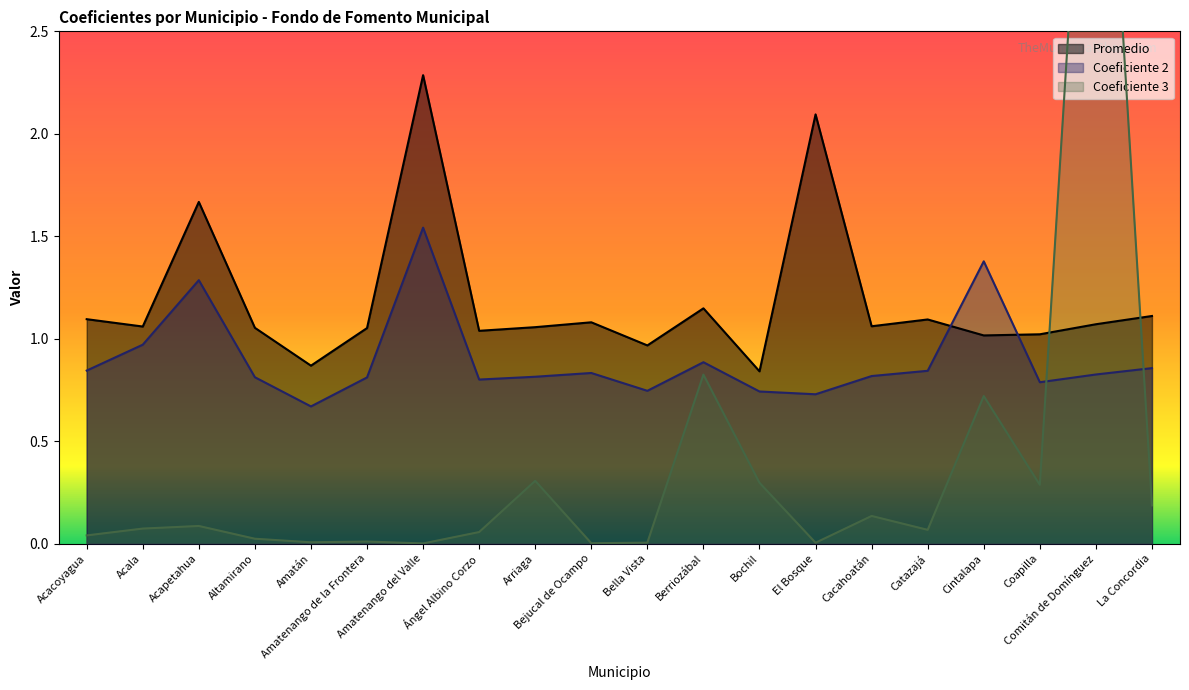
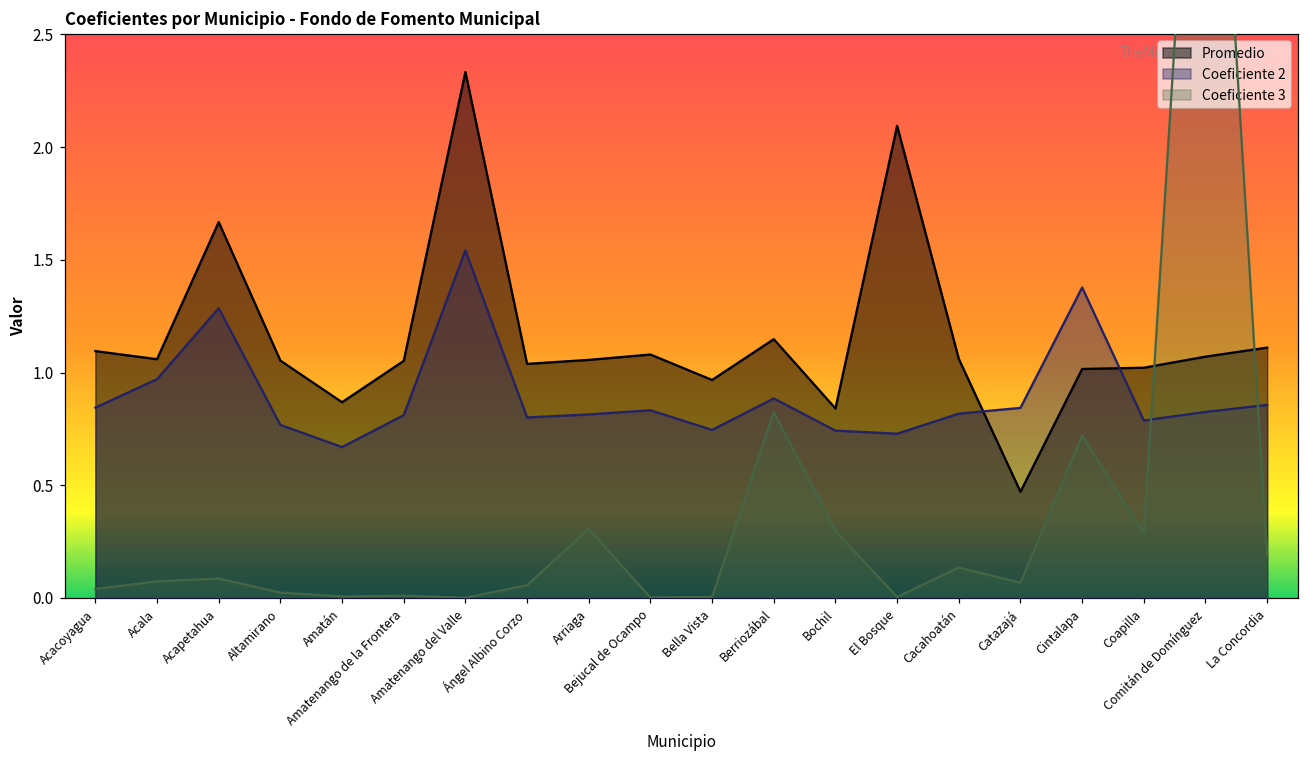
Coeficiente 2, Altamirano: 0.81 -> 0.77
Promedio, Amatenango del Valle: 2.29 -> 2.33
Promedio, Catazajá: 1.09 -> 0.47
